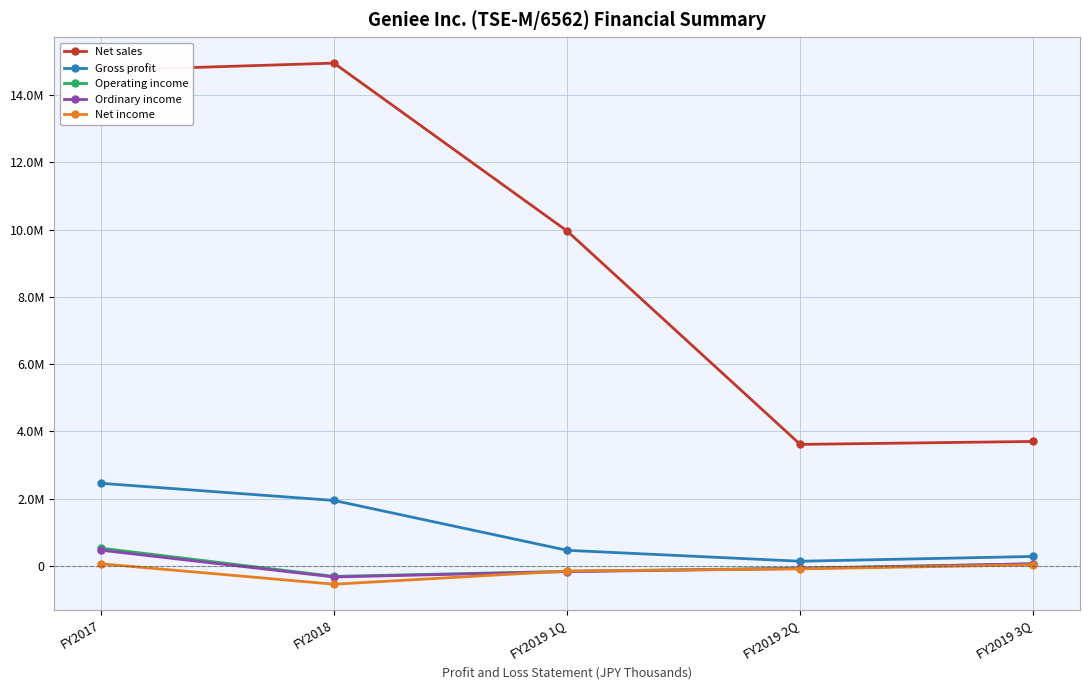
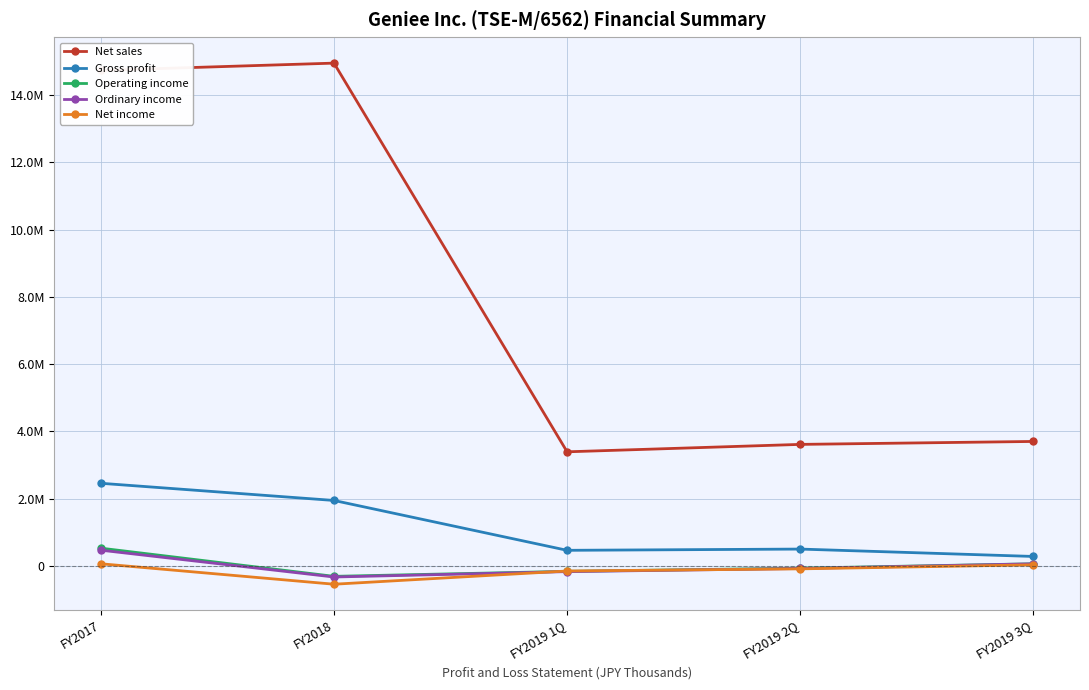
Net sales, FY2019 1Q: 10000000 -> 3400000
Gross profit, FY2019 2Q: 100000 -> 500000
